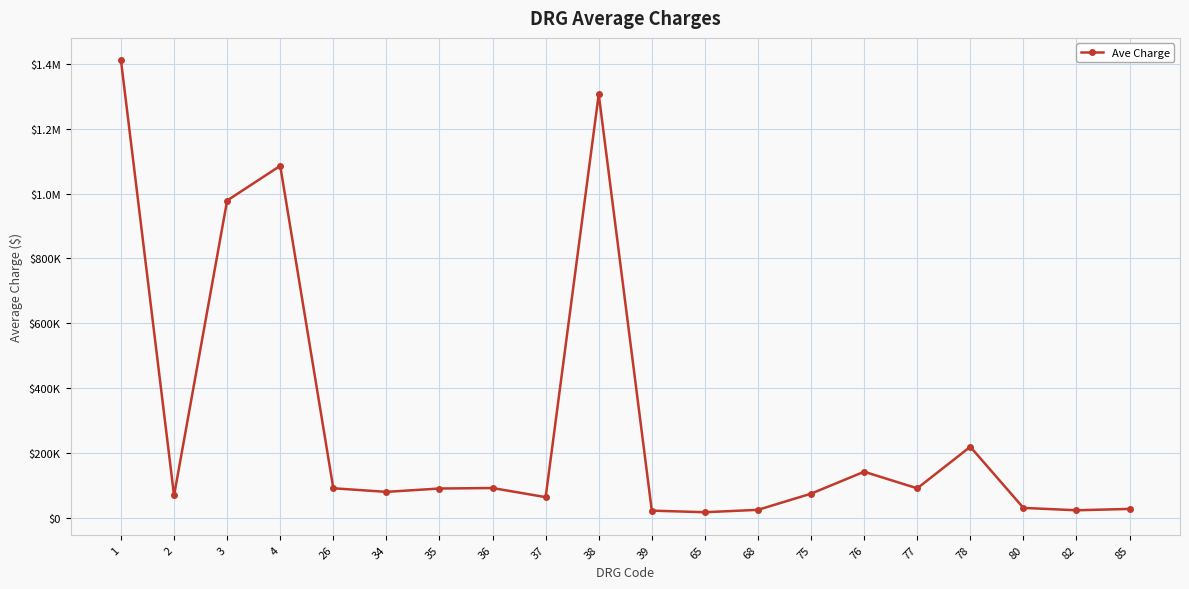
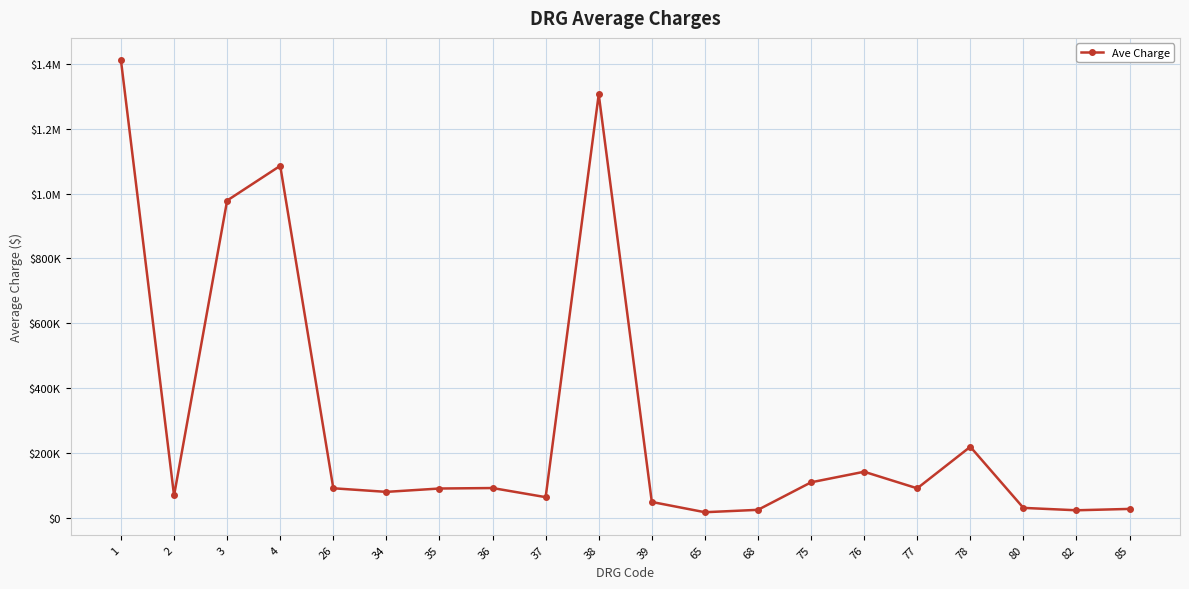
39: $20000 -> $50000
75: $70000 -> $110000
